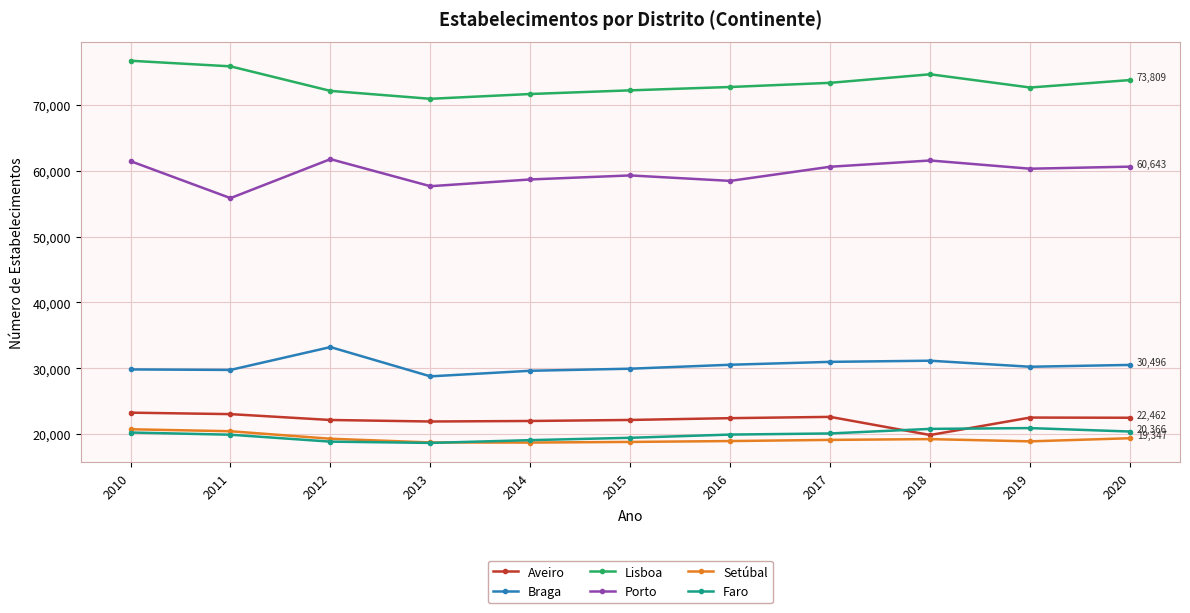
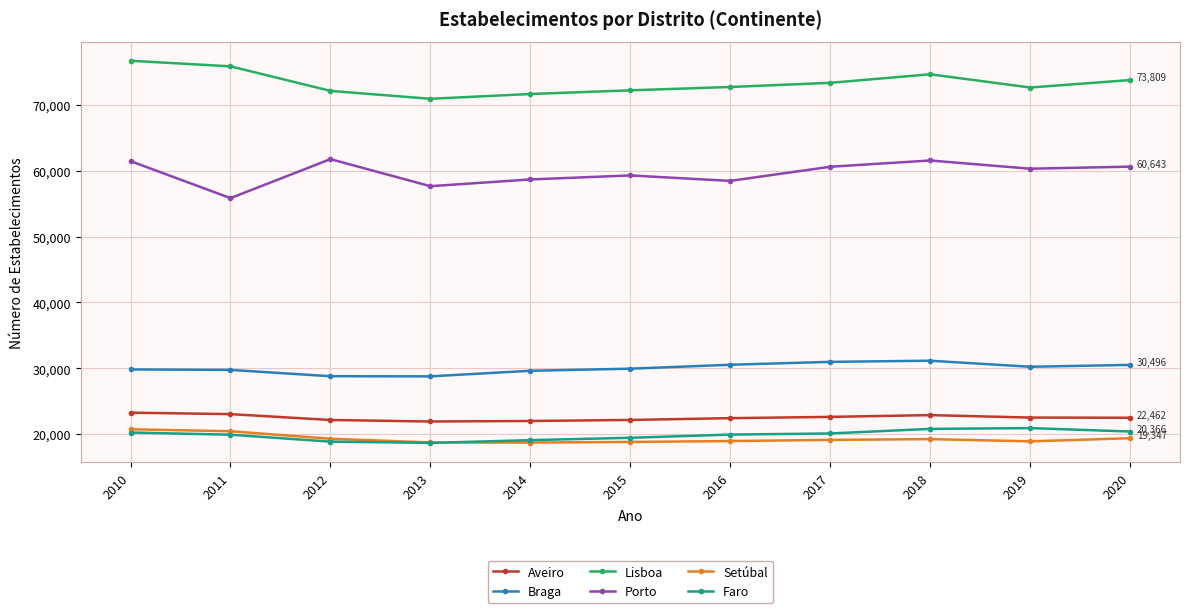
Braga, 2012: 33,000 -> 29,000
Aveiro, 2018: 20,000 -> 23,000
